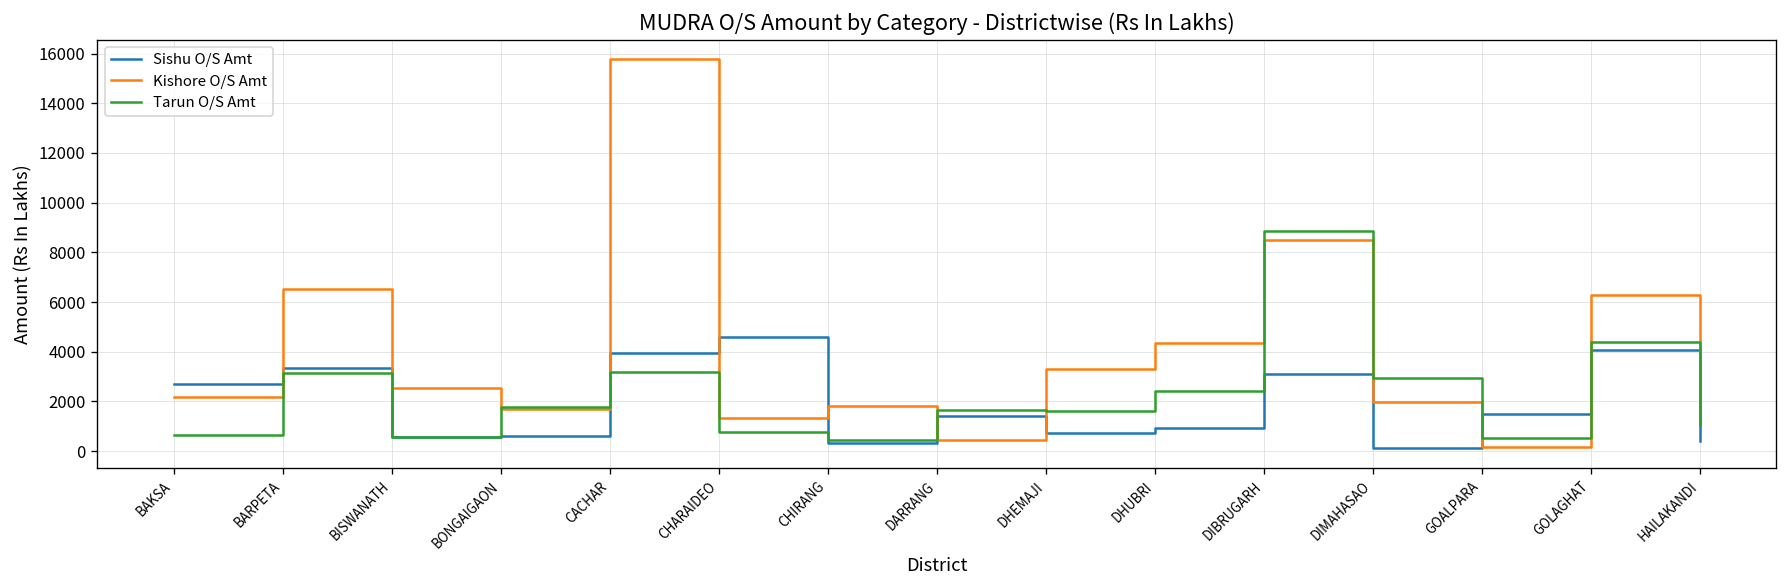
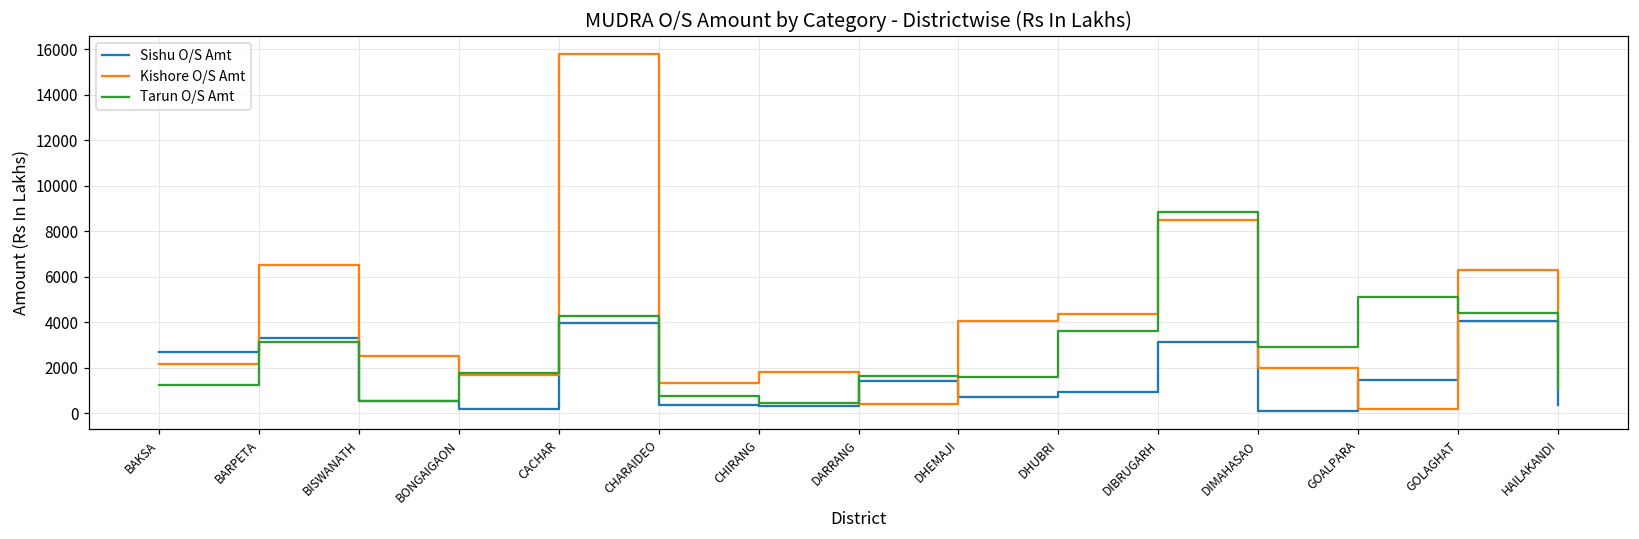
Tarun O/S Amt, BAKSA: 700 -> 1200
Sishu O/S Amt, BONGAIGAON: 600 -> 200
Tarun O/S Amt, CACHAR: 3200 -> 4300
Sishu O/S Amt, CHARAIDEO: 4600 -> 400
Kishore O/S Amt, DHEMAJI: 3300 -> 4100
Tarun O/S Amt, DHUBRI: 2400 -> 3600
Tarun O/S Amt, GOALPARA: 500 -> 5100
